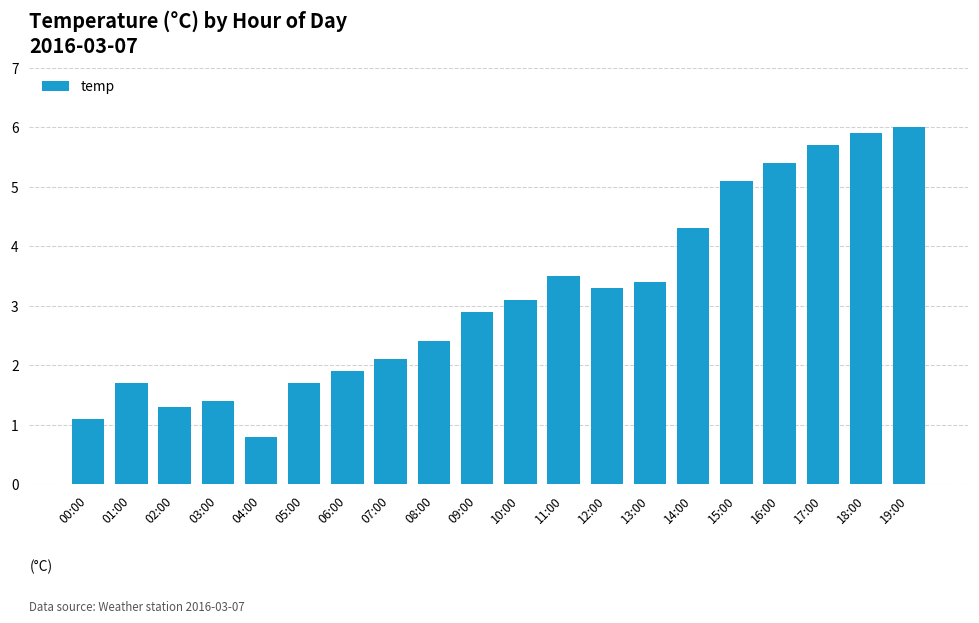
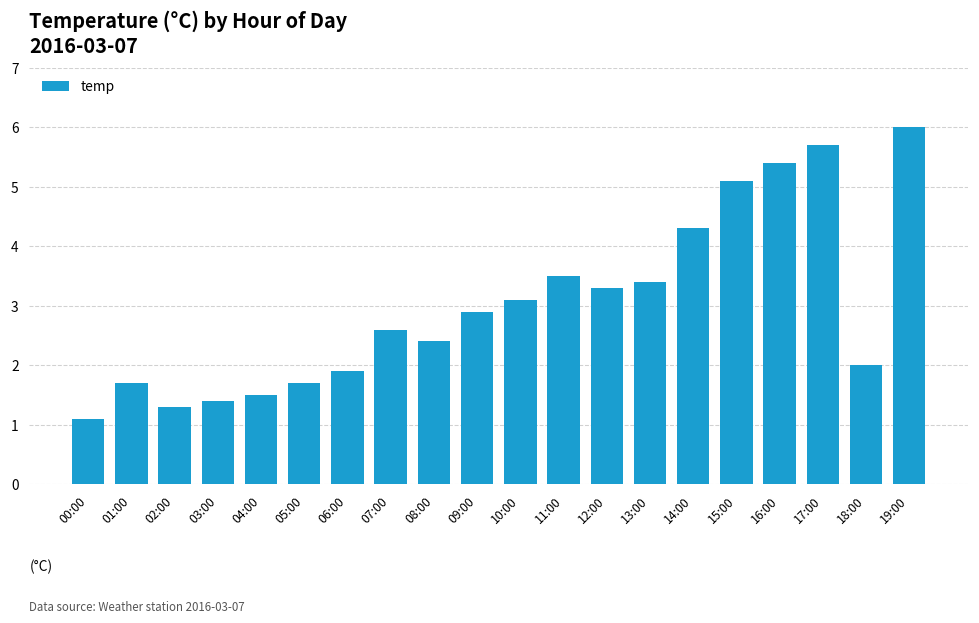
04:00: 0.8 -> 1.5
07:00: 2.1 -> 2.6
18:00: 5.9 -> 2.0
